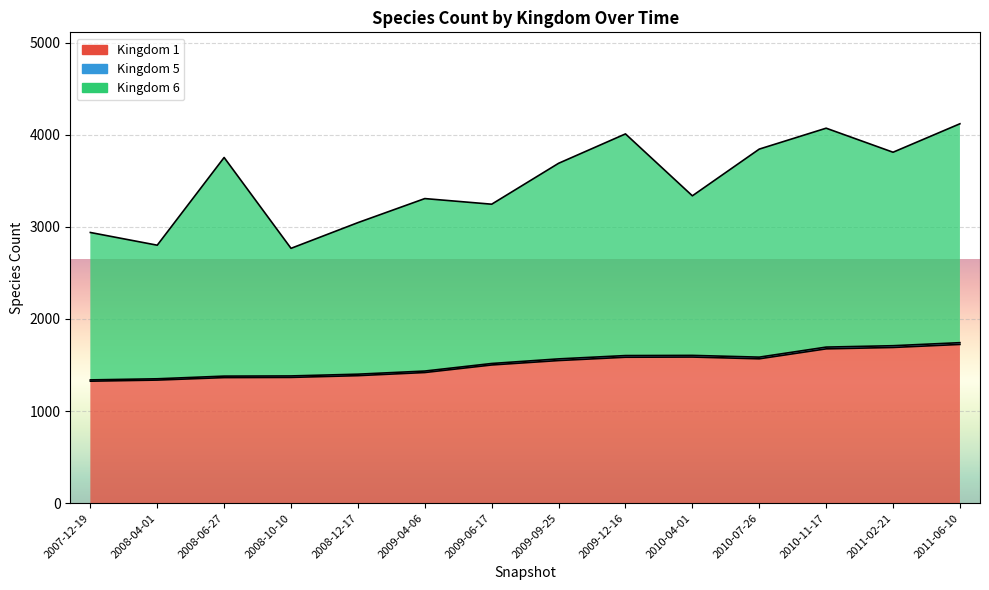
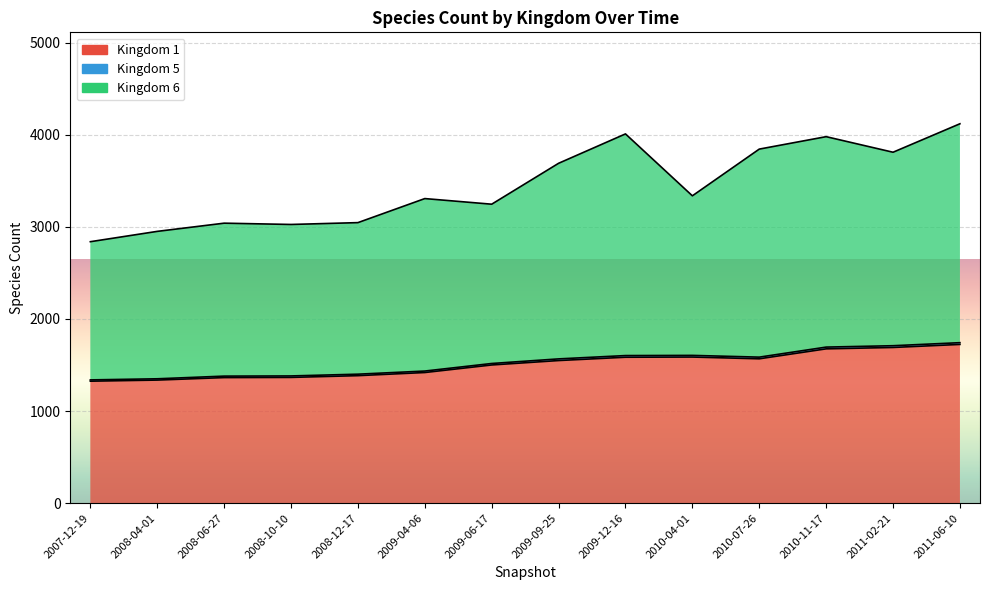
Kingdom 6, 2007-12-19: 1600 -> 1500
Kingdom 6, 2008-04-01: 1500 -> 1600
Kingdom 6, 2008-06-27: 2400 -> 1700
Kingdom 6, 2008-10-10: 1400 -> 1600
Kingdom 6, 2010-11-17: 2400 -> 2300
